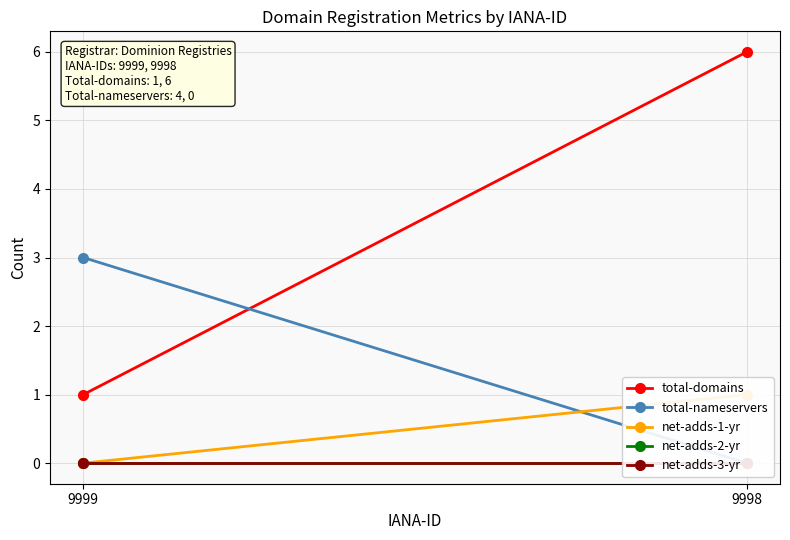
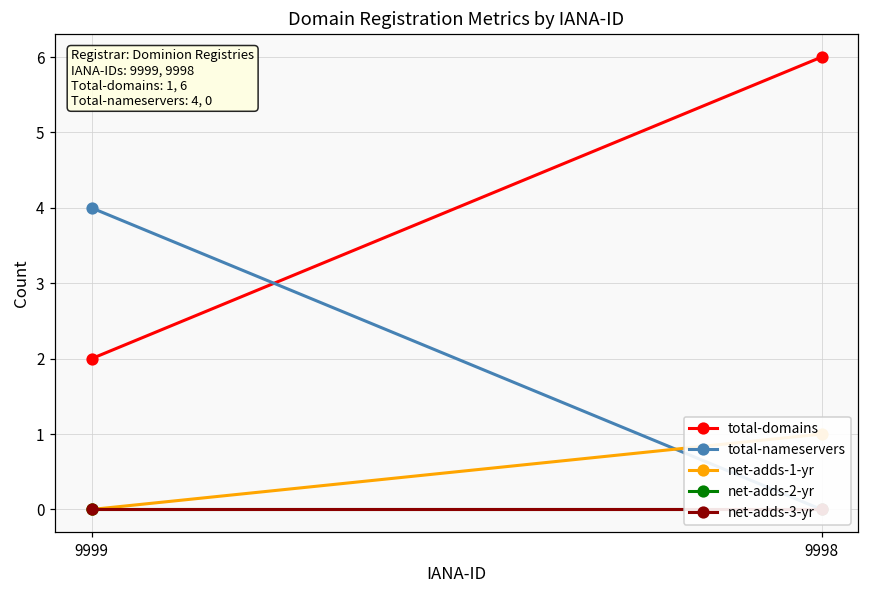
total-domains, 9999: 1 -> 2
total-nameservers, 9999: 3 -> 4
